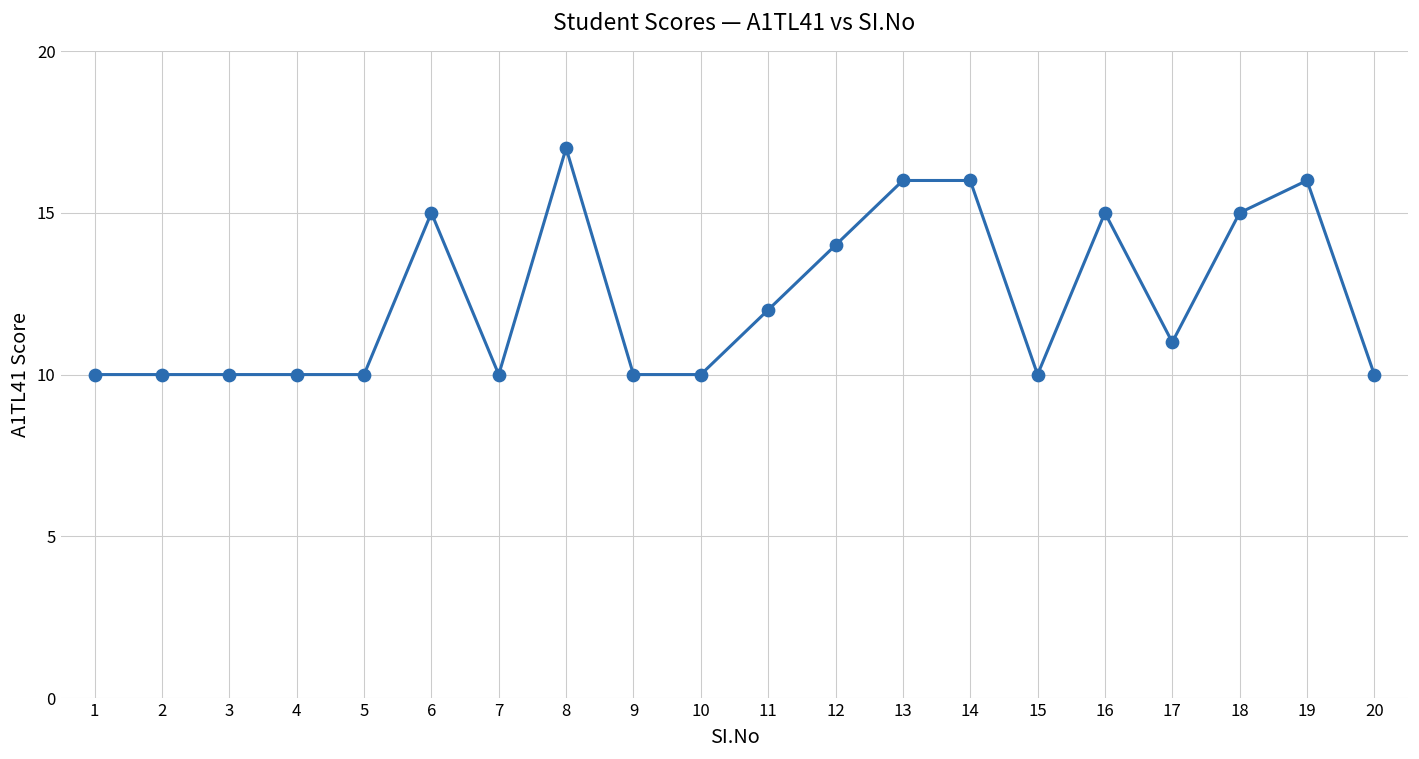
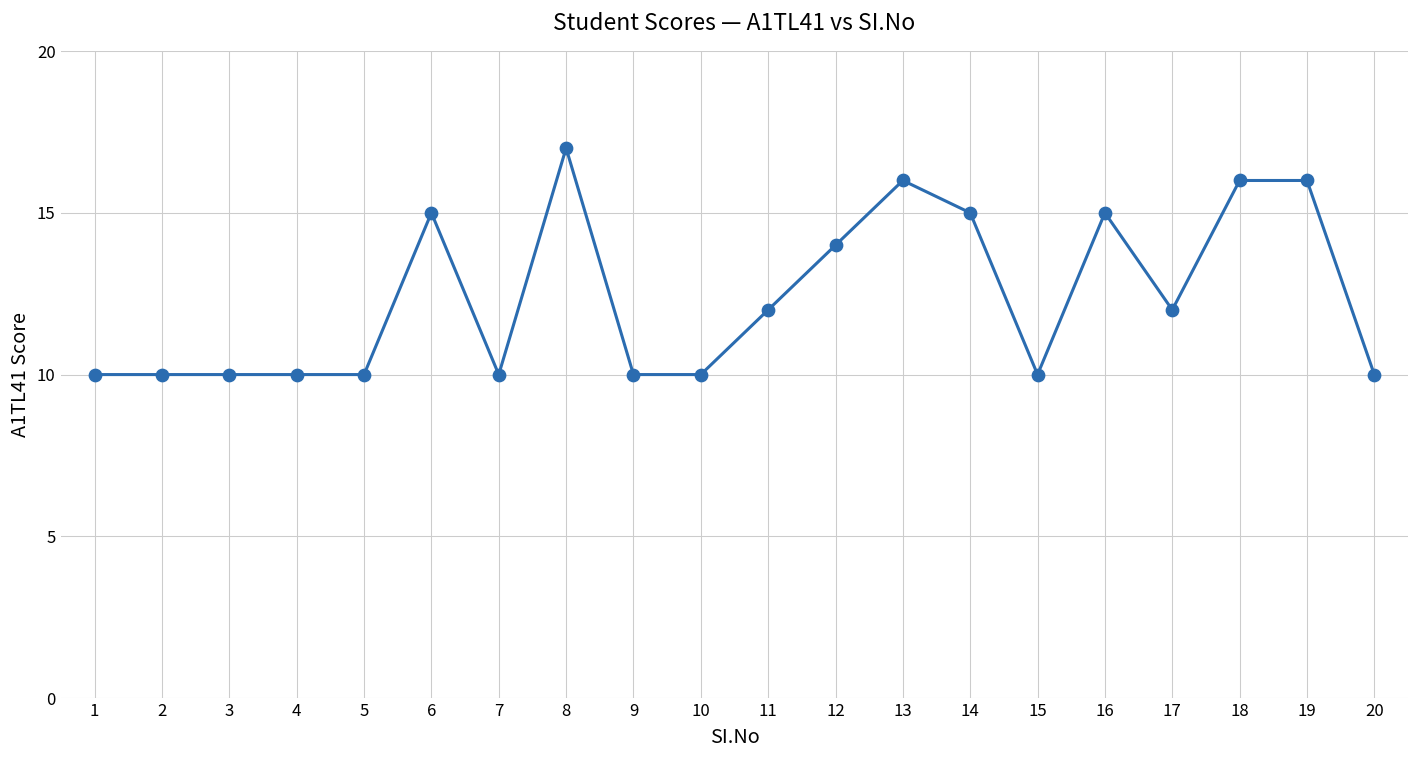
14: 16 -> 15
17: 11 -> 12
18: 15 -> 16
